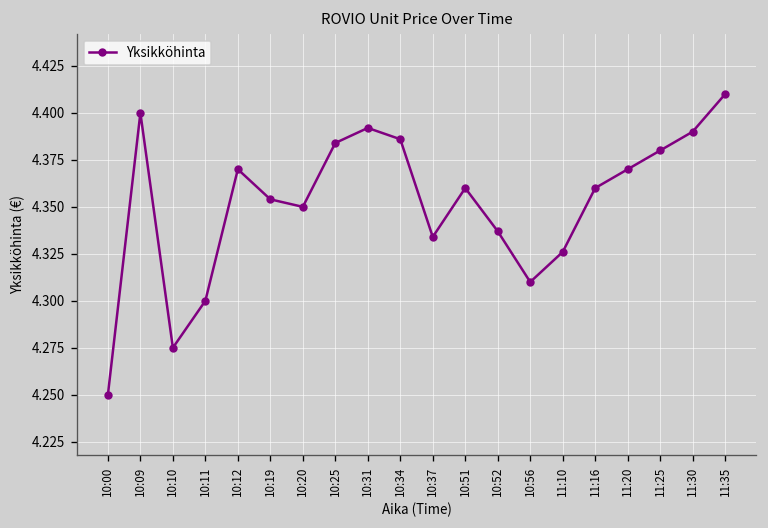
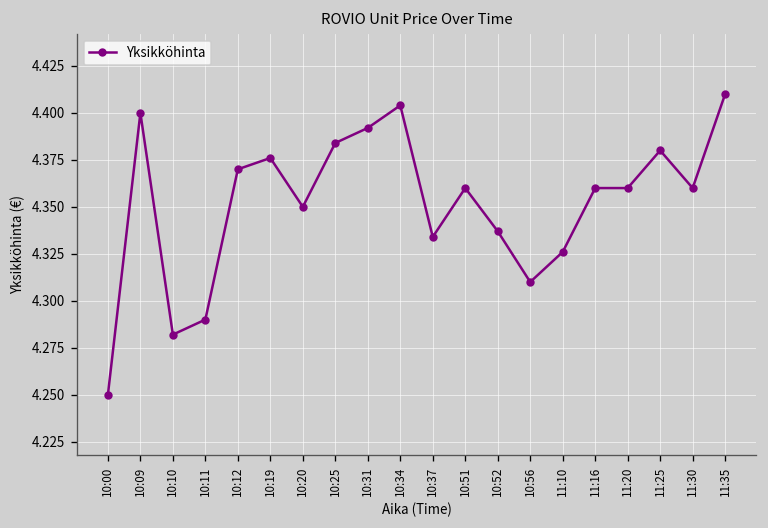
10:10: 4.275 -> 4.282
10:11: 4.30 -> 4.29
10:19: 4.354 -> 4.376
10:34: 4.386 -> 4.404
11:20: 4.37 -> 4.36
11:30: 4.39 -> 4.36
